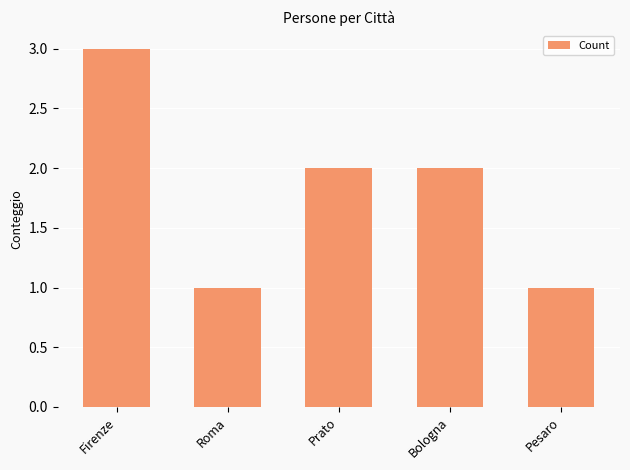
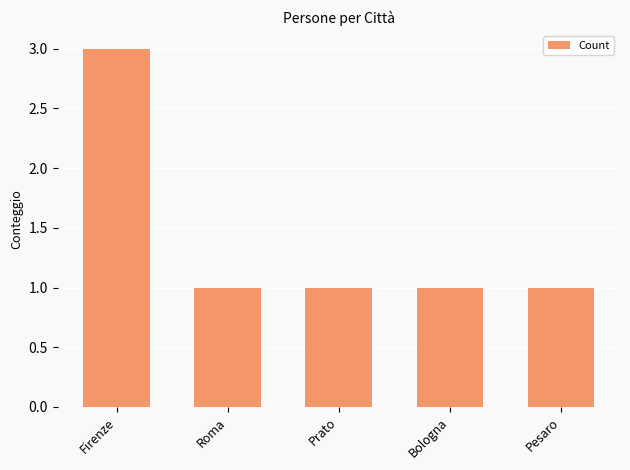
Prato: 2 -> 1
Bologna: 2 -> 1
